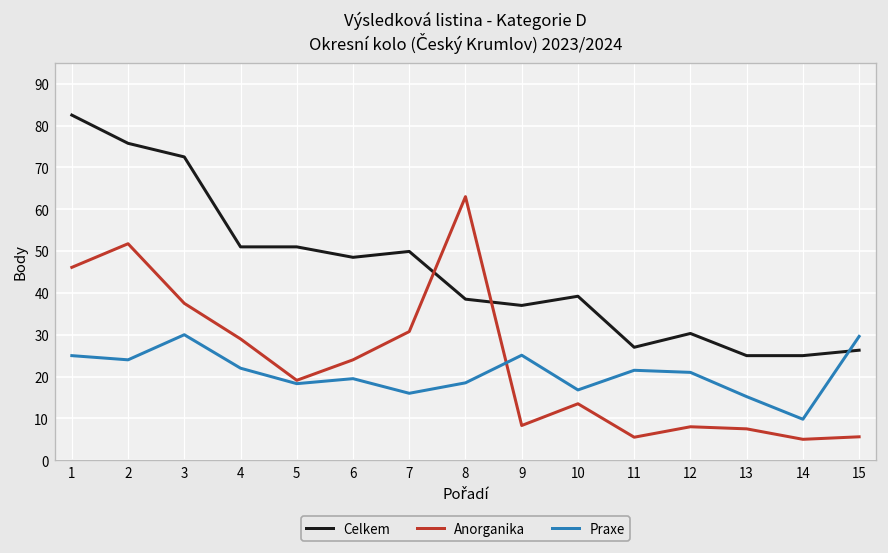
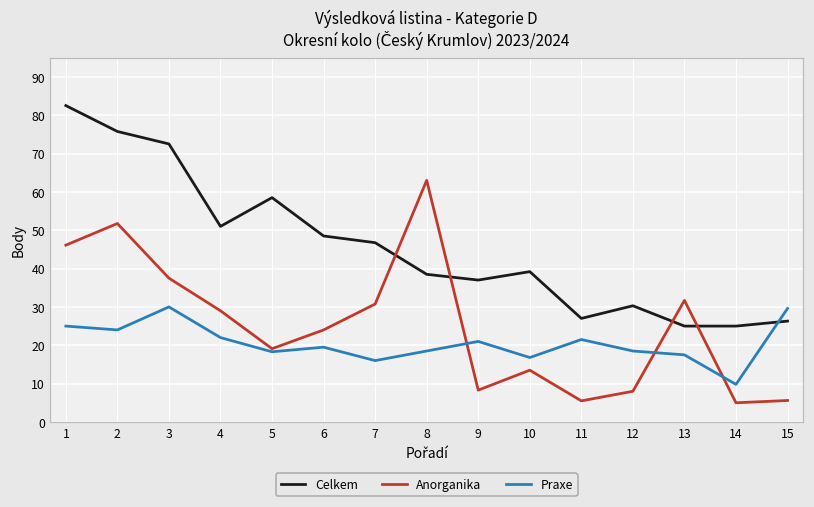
Celkem, 5: 51 -> 59
Celkem, 7: 50 -> 47
Praxe, 9: 25 -> 21
Praxe, 12: 21 -> 19
Anorganika, 13: 8 -> 32
Praxe, 13: 15 -> 18
